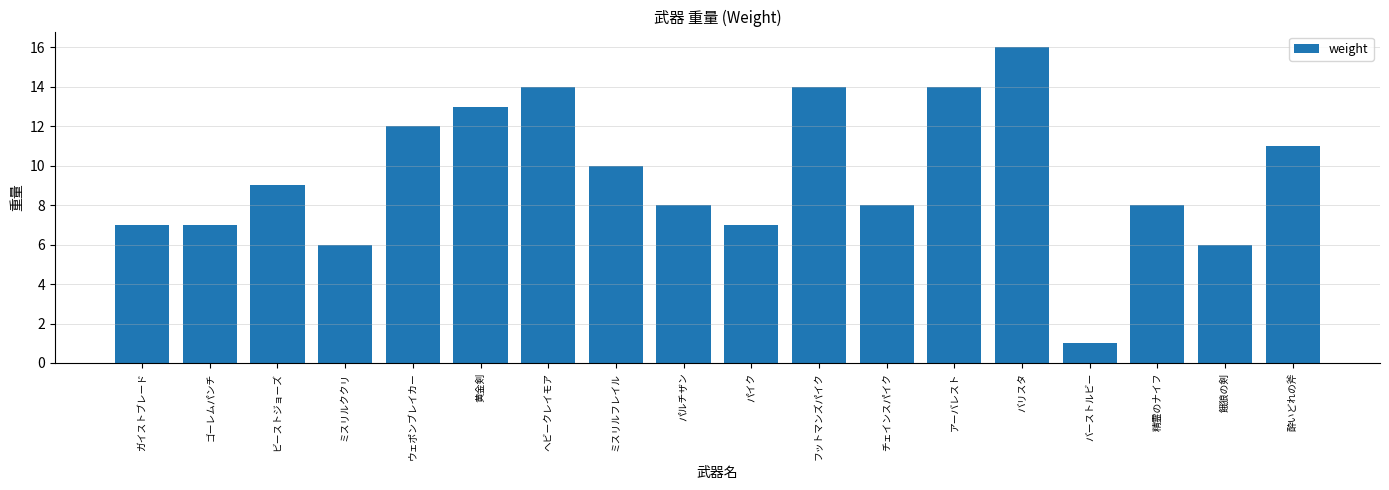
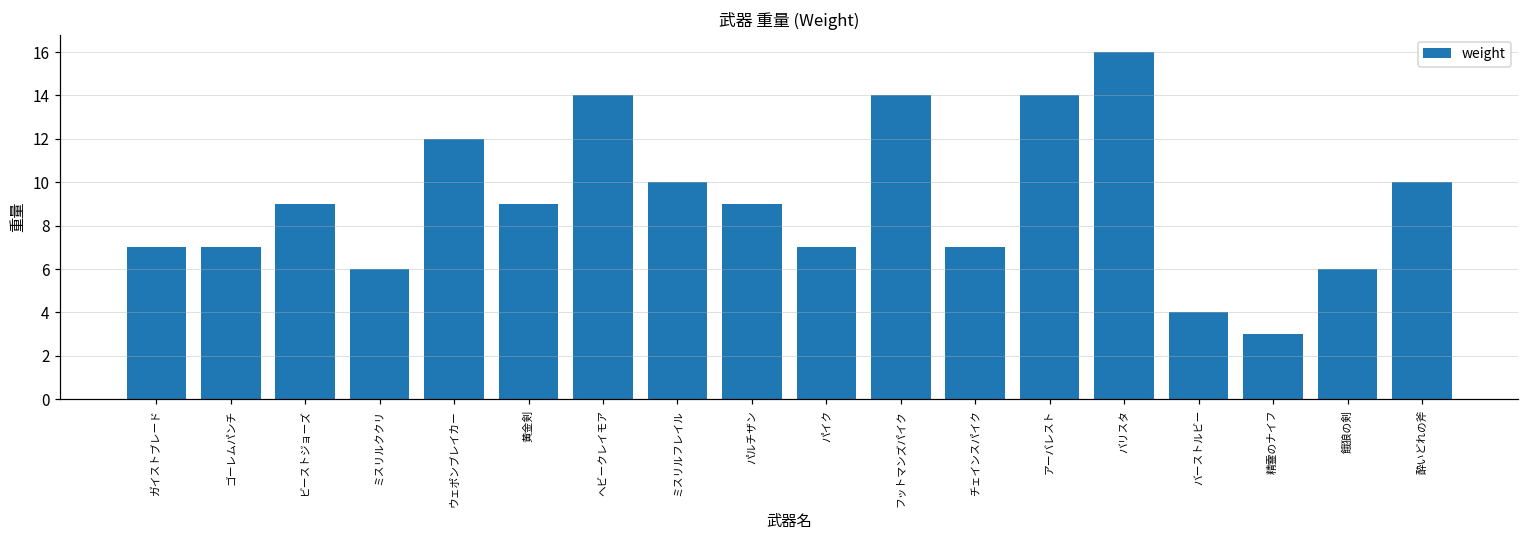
黄金剣: 13 -> 9
パルチザン: 8 -> 9
チェインスパイク: 8 -> 7
バーストルビー: 1 -> 4
精霊のナイフ: 8 -> 3
酔いどれの斧: 11 -> 10
